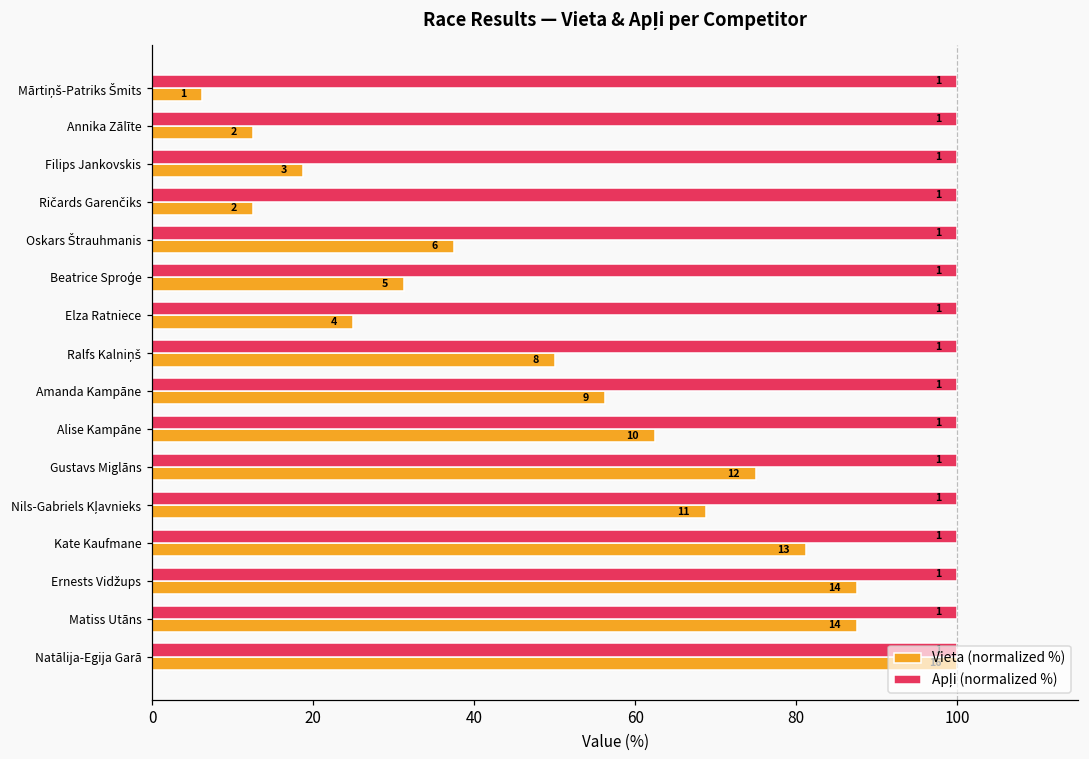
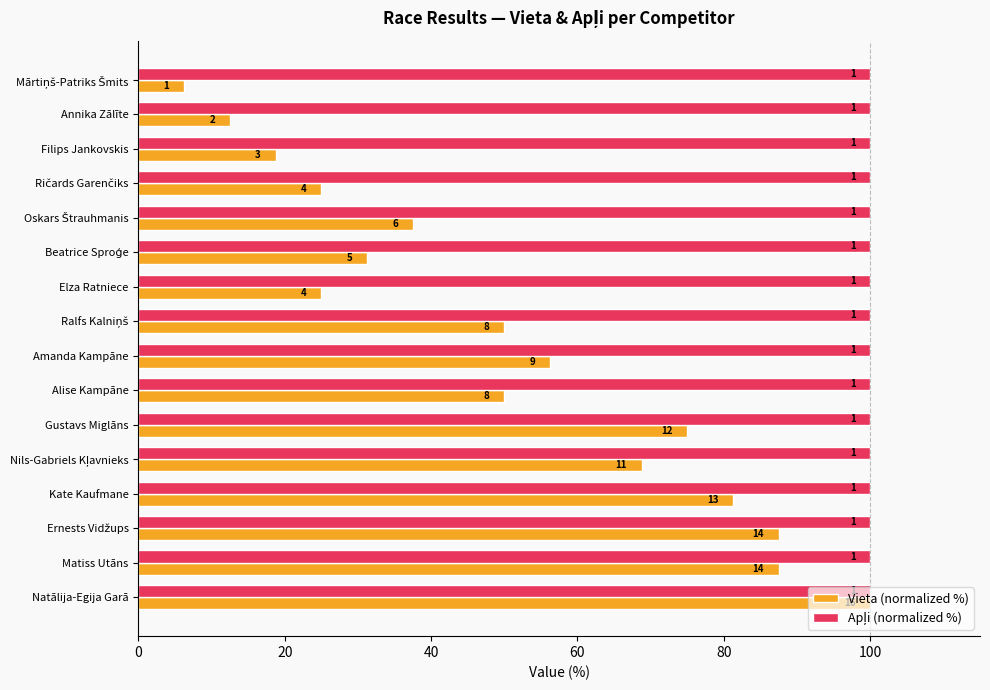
Vieta (normalized %), Ričards Garenčiks: 2 -> 4
Vieta (normalized %), Alise Kampāne: 10 -> 8
